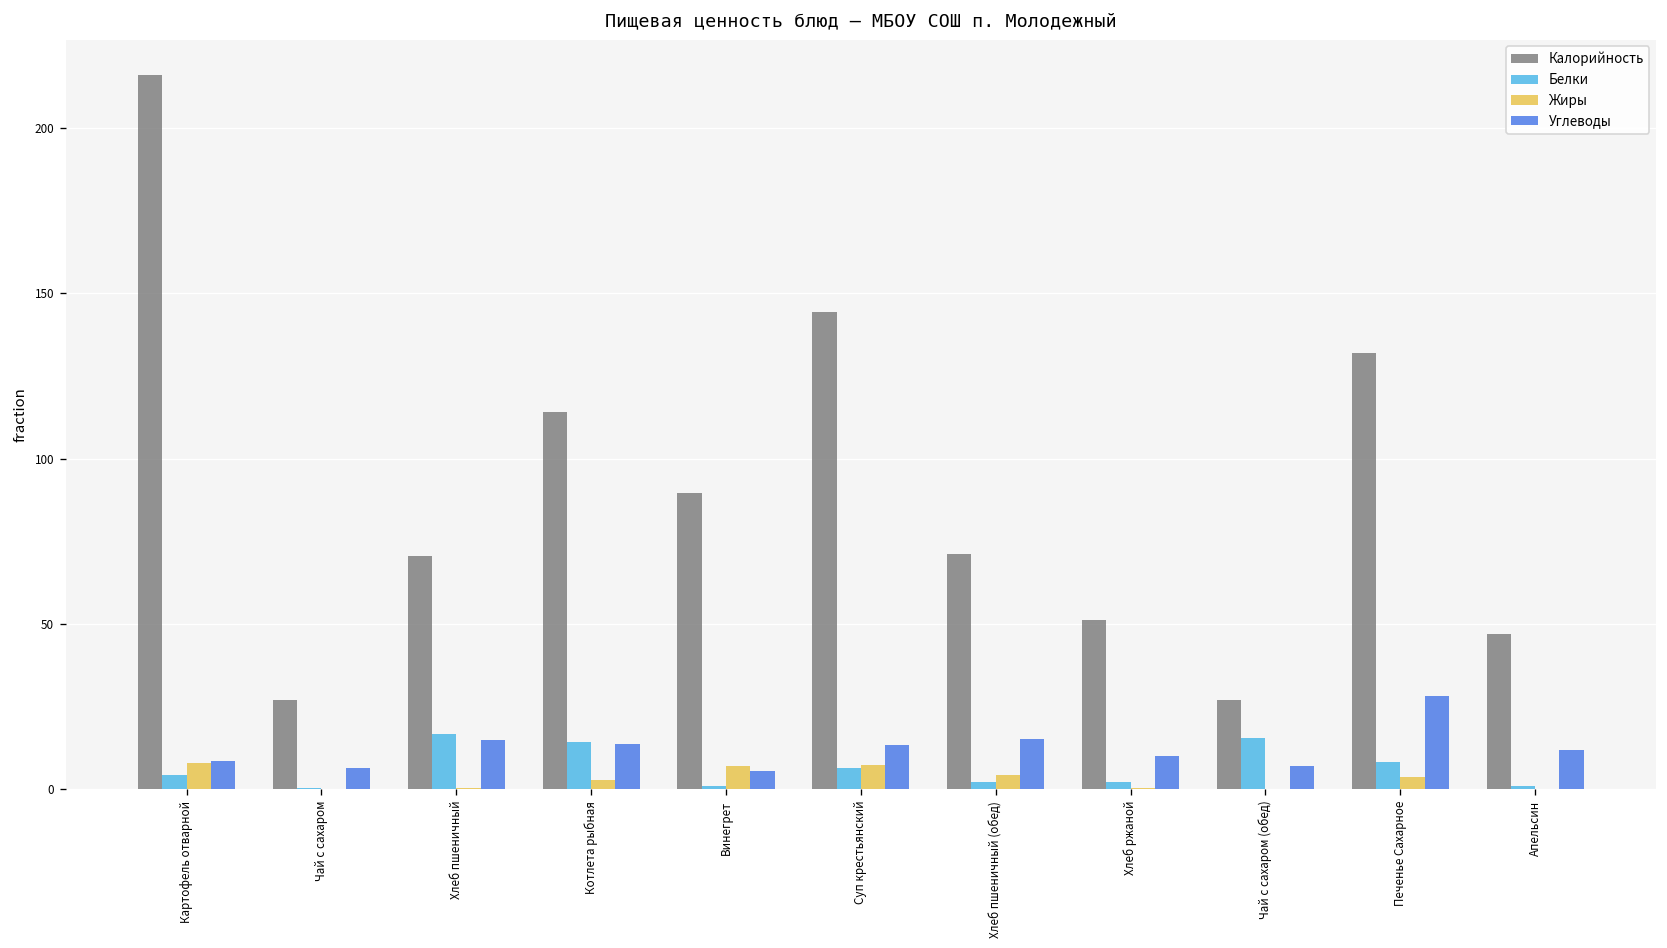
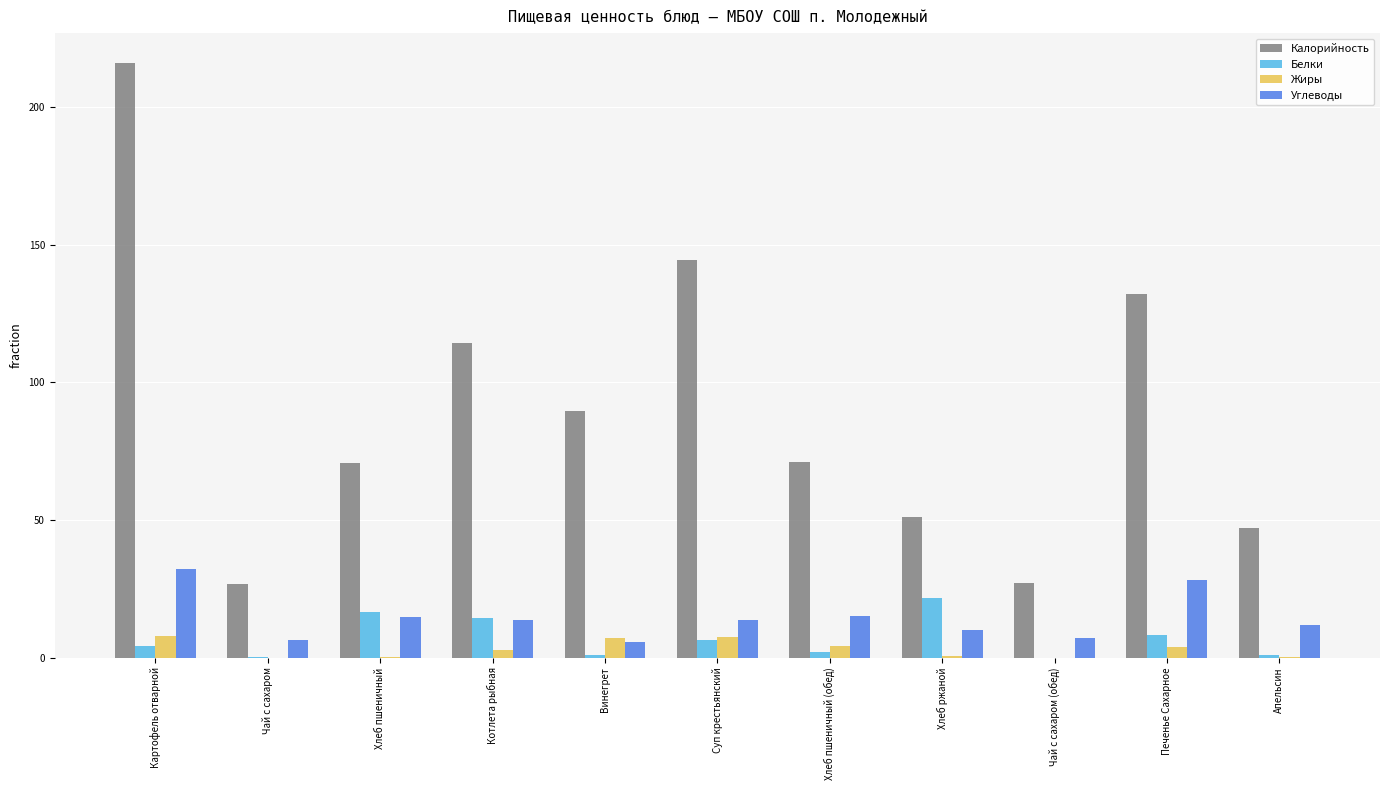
Углеводы, Картофель отварной: 8 -> 32
Белки, Хлеб ржаной: 2 -> 22
Белки, Чай с сахаром (обед): 15 -> 0
